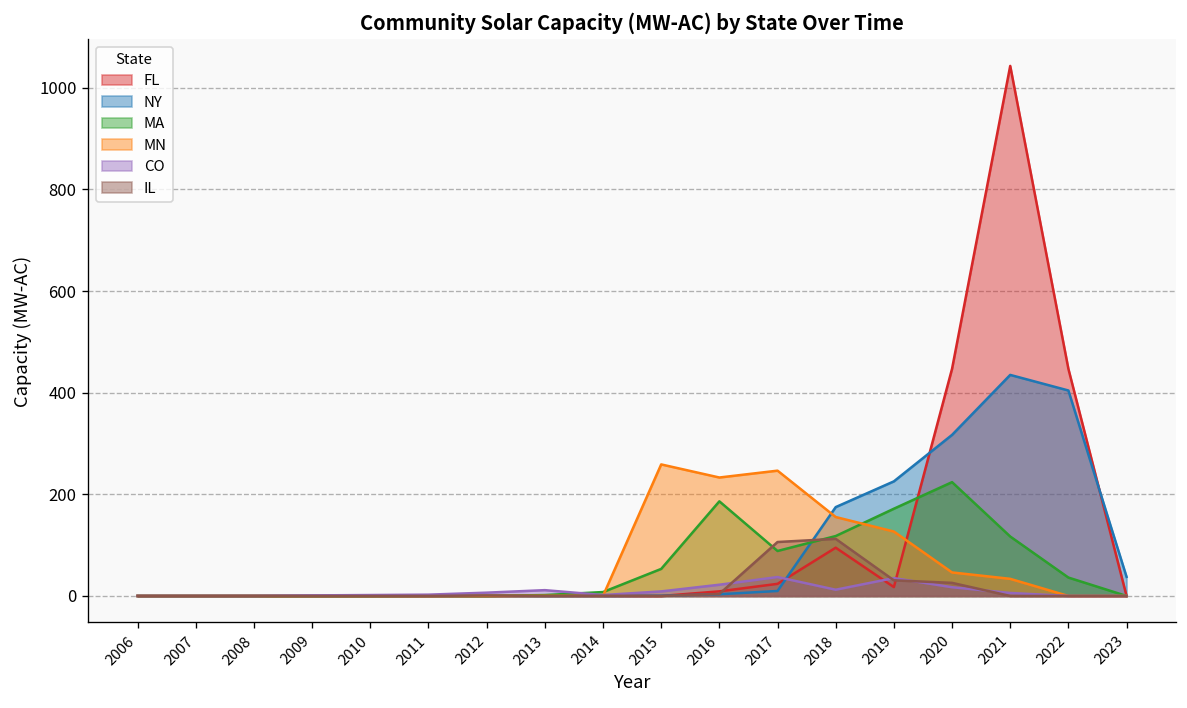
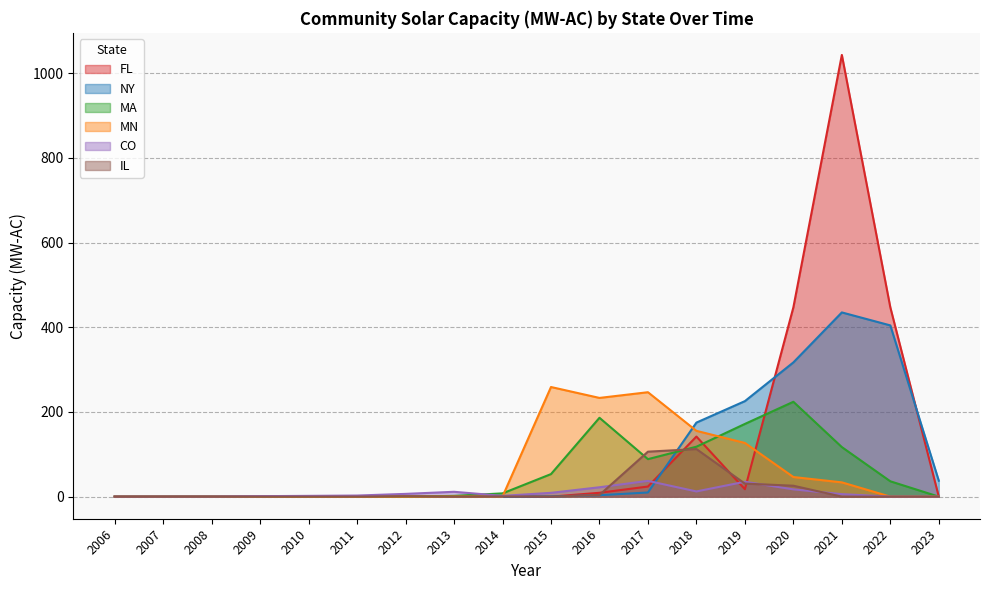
FL, 2018: 100 -> 140
